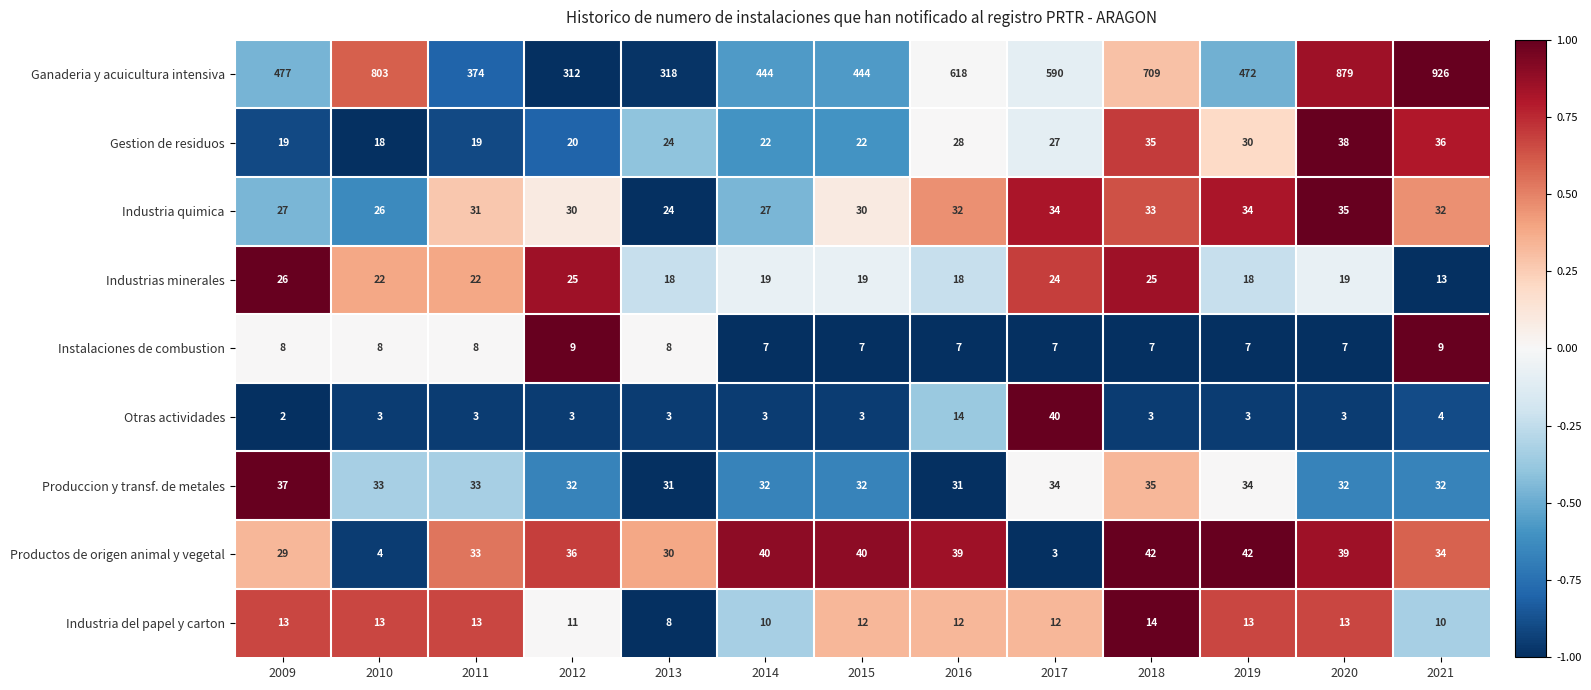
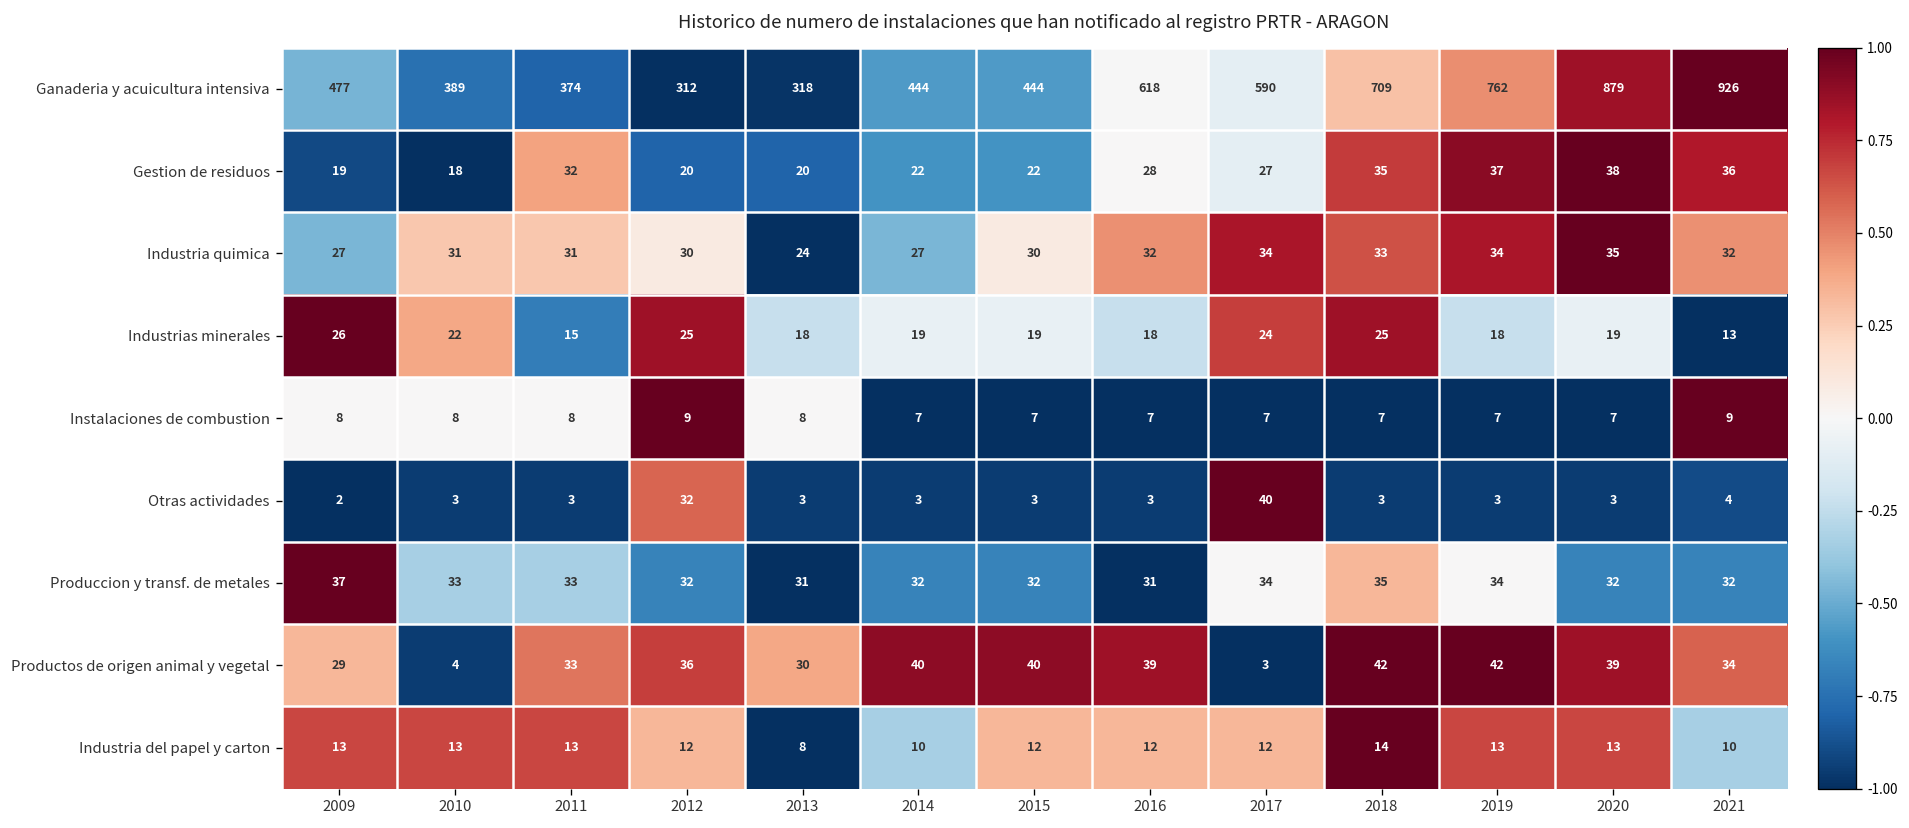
Ganaderia y acuicultura intensiva, 2010: 803 -> 389
Ganaderia y acuicultura intensiva, 2019: 472 -> 762
Gestion de residuos, 2011: 19 -> 32
Gestion de residuos, 2013: 24 -> 20
Gestion de residuos, 2019: 30 -> 37
Industria quimica, 2010: 26 -> 31
Industrias minerales, 2011: 22 -> 15
Otras actividades, 2012: 3 -> 32
Otras actividades, 2016: 14 -> 3
Industria del papel y carton, 2012: 11 -> 12
